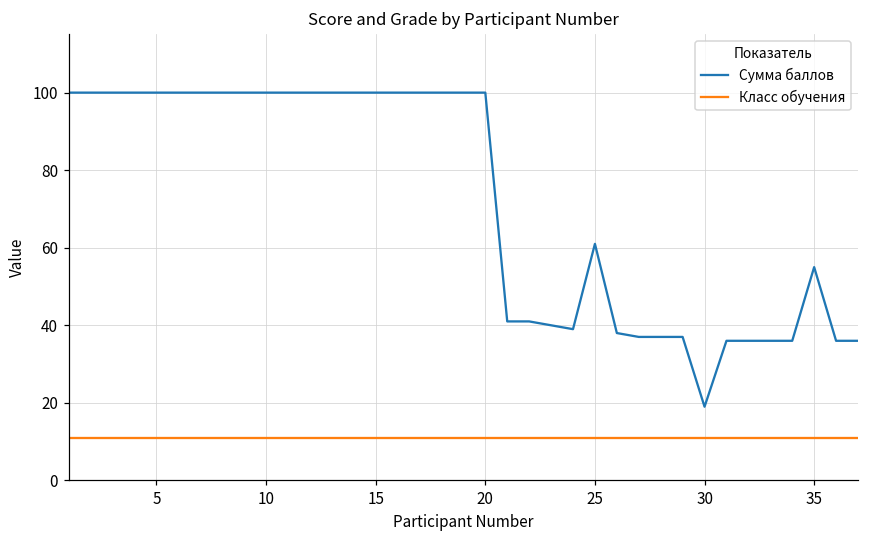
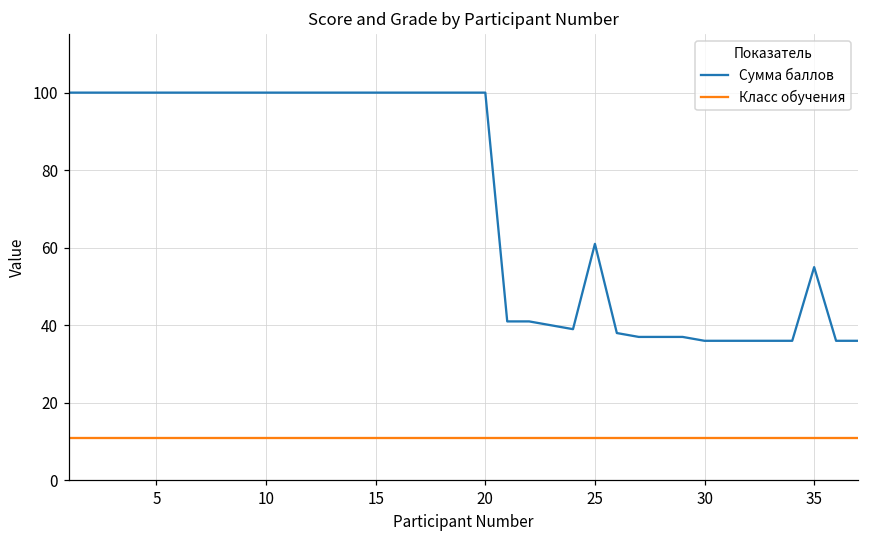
Сумма баллов, 30: 19 -> 36
